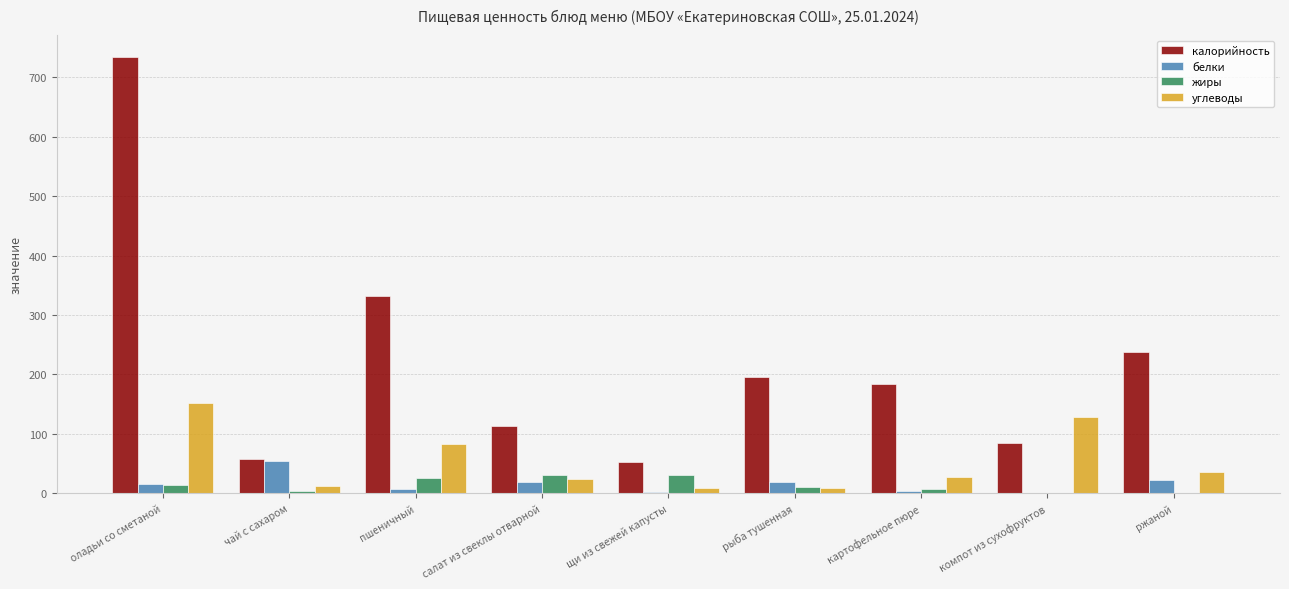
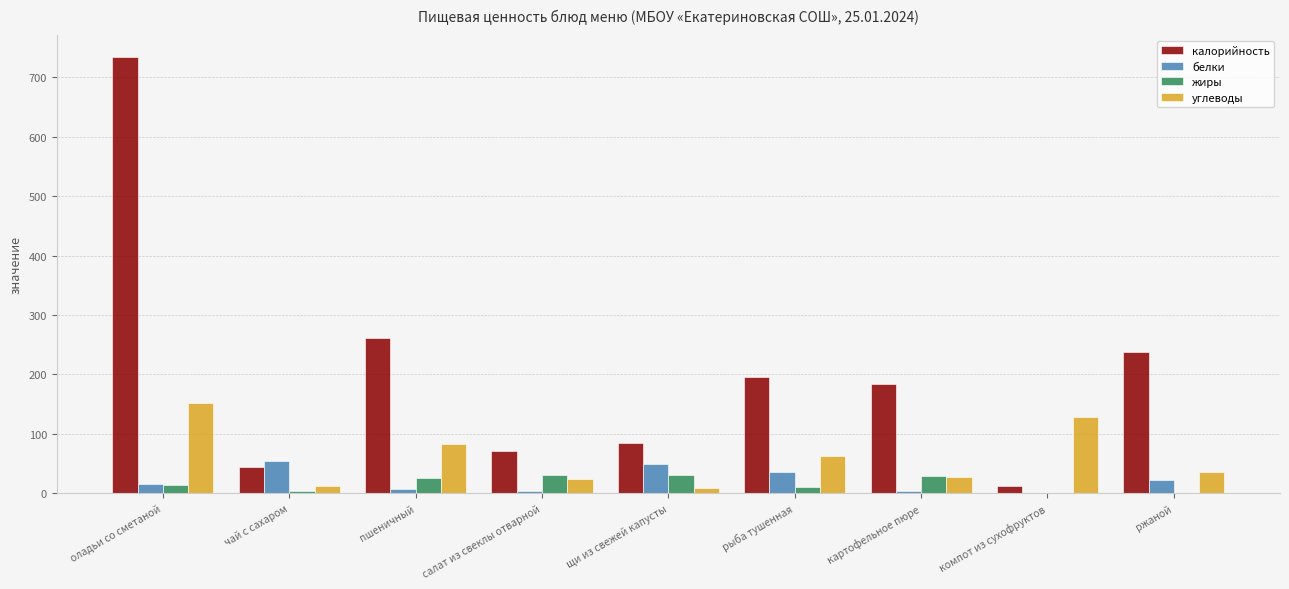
калорийность, чай с сахаром: 60 -> 40
калорийность, пшеничный: 330 -> 260
калорийность, салат из свеклы отварной: 110 -> 70
белки, салат из свеклы отварной: 20 -> 0
калорийность, щи из свежей капусты: 50 -> 80
белки, щи из свежей капусты: 0 -> 50
белки, рыба тушенная: 20 -> 40
углеводы, рыба тушенная: 10 -> 60
жиры, картофельное пюре: 10 -> 30
калорийность, компот из сухофруктов: 90 -> 10
